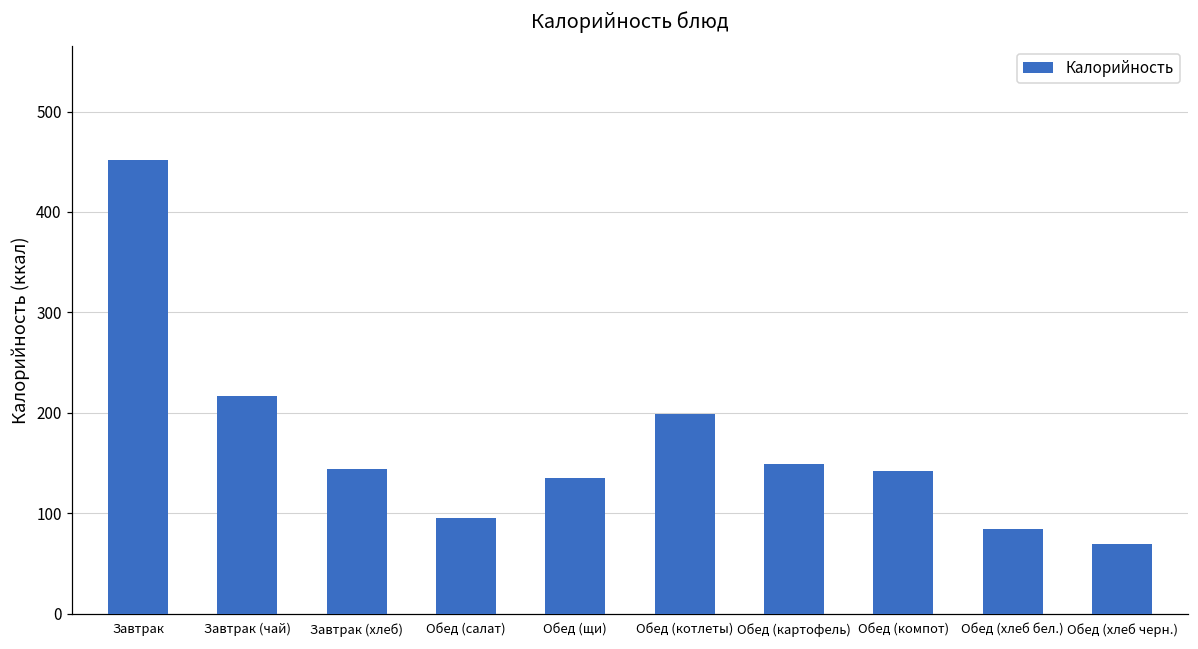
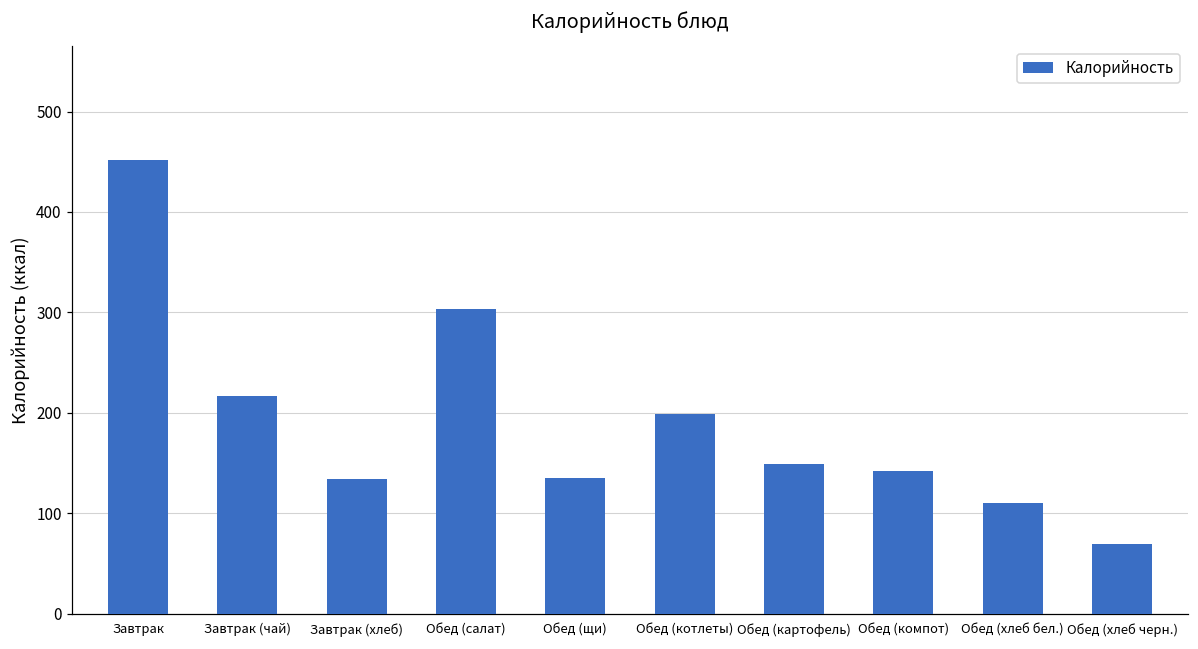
Завтрак (хлеб): 140 -> 130
Обед (салат): 100 -> 300
Обед (хлеб бел.): 80 -> 110
